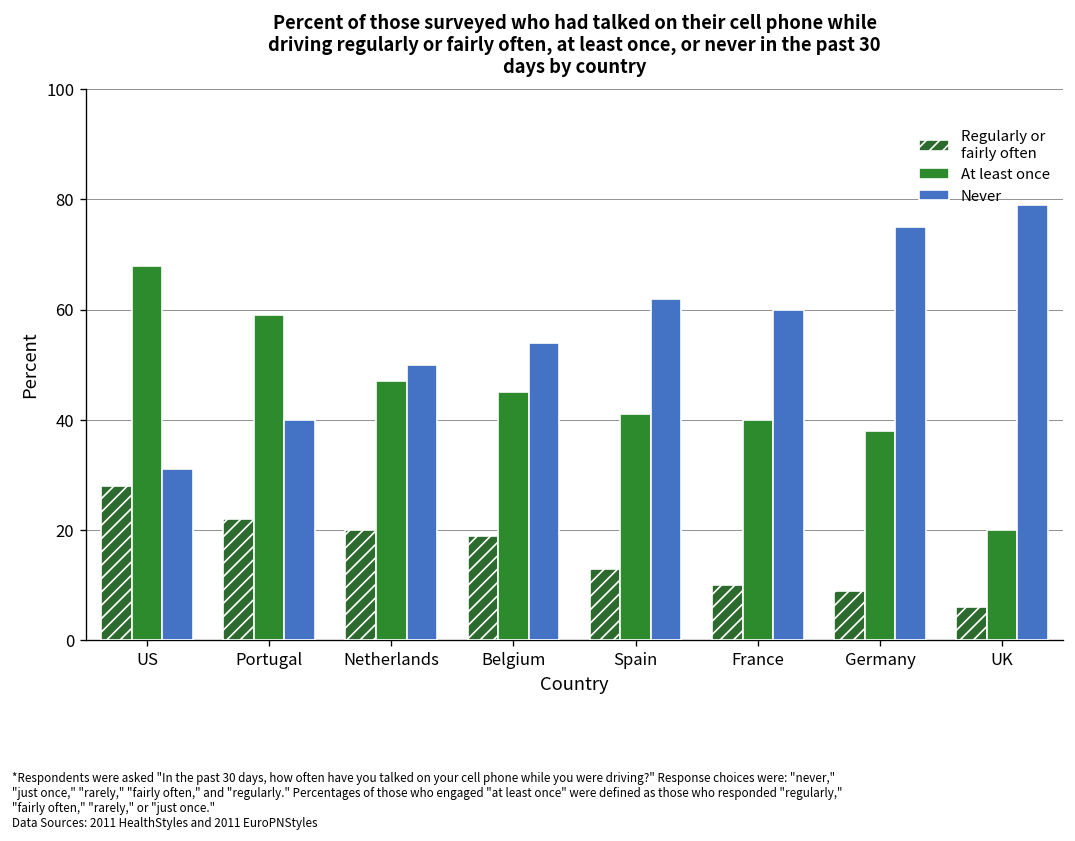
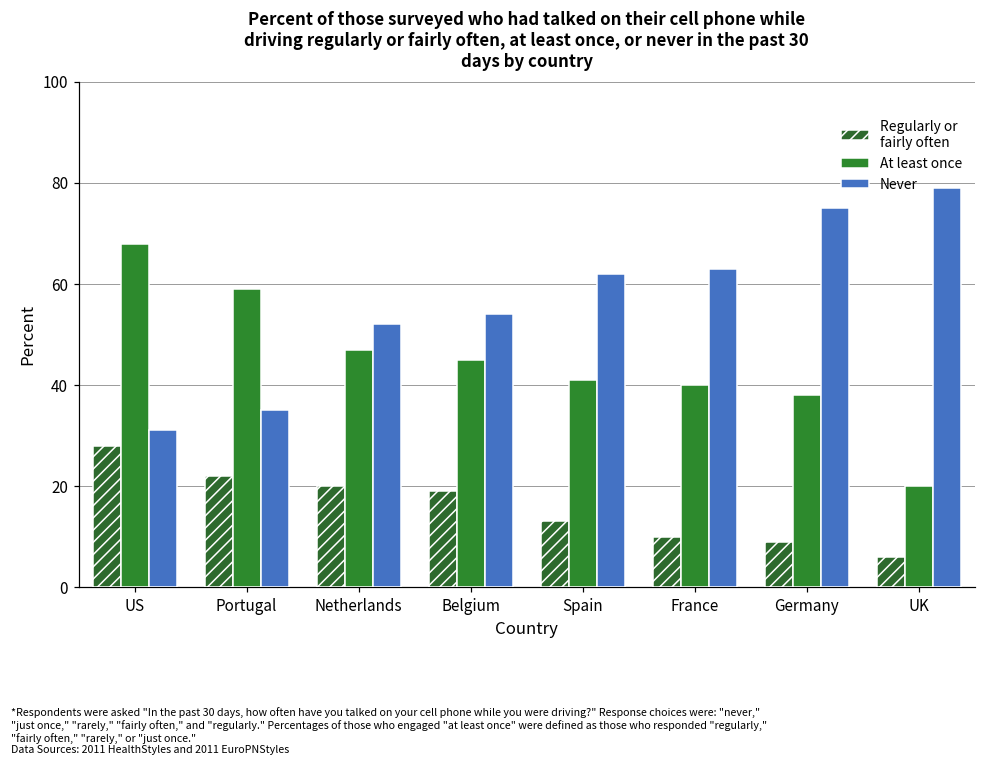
Never, Portugal: 40 -> 35
Never, Netherlands: 50 -> 52
Never, France: 60 -> 63
